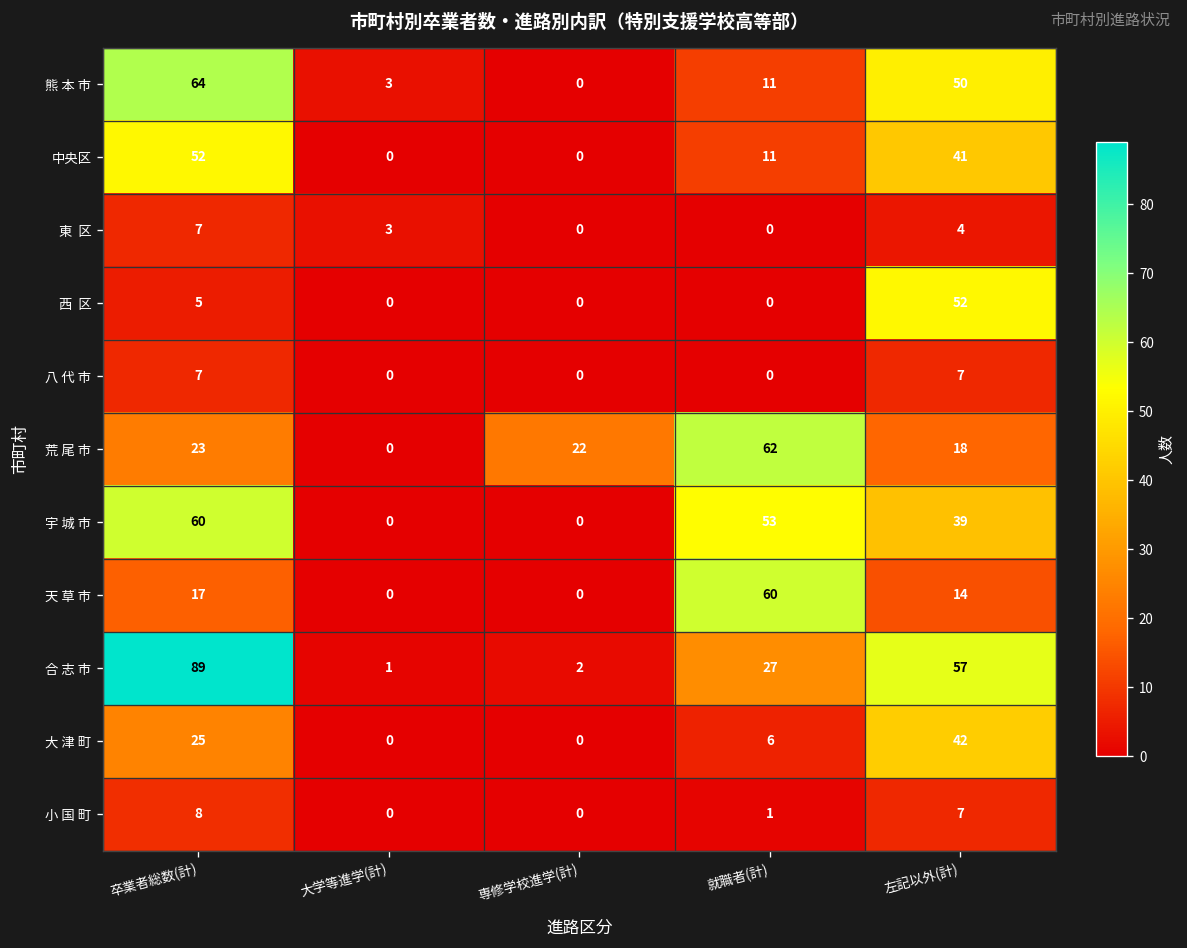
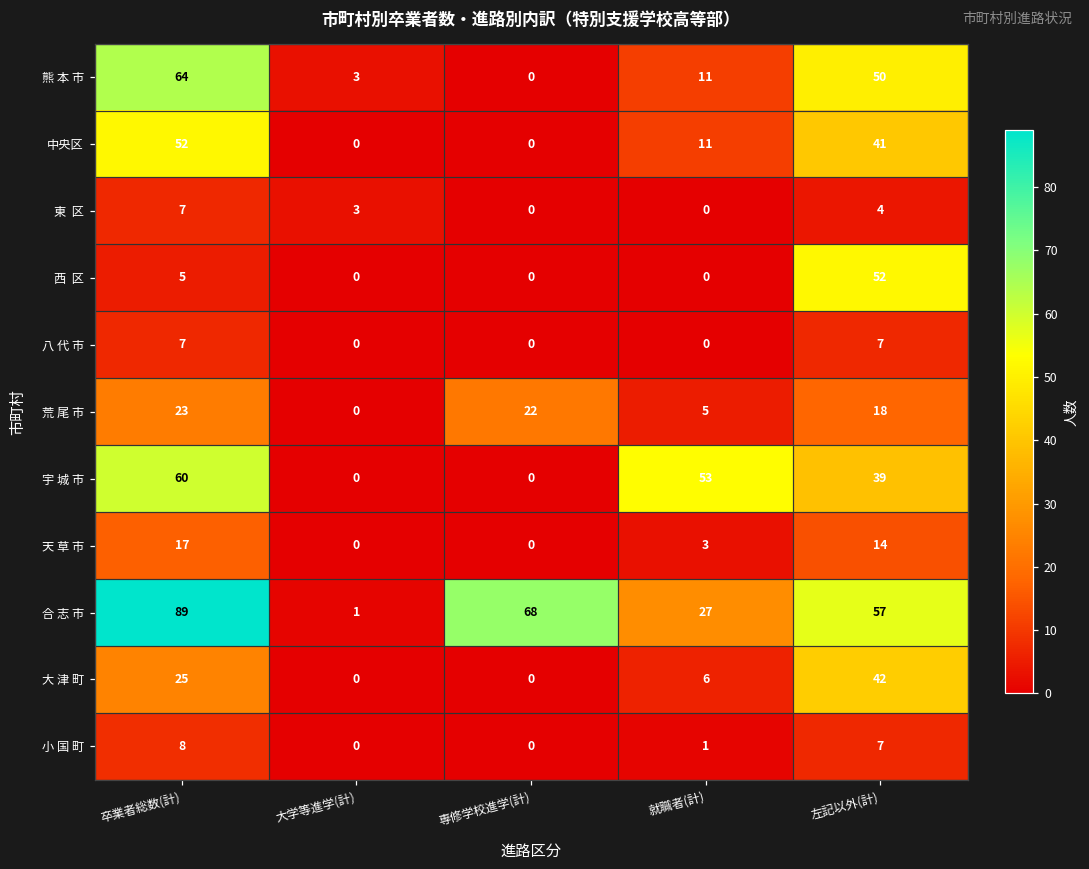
荒 尾 市, 就職者(計): 62 -> 5
天 草 市, 就職者(計): 60 -> 3
合 志 市, 専修学校進学(計): 2 -> 68
